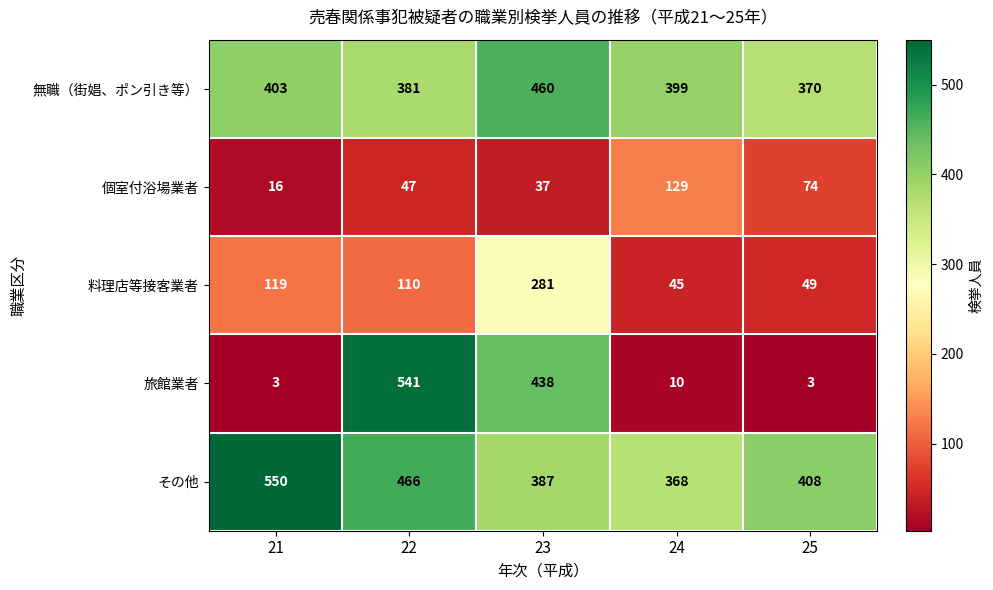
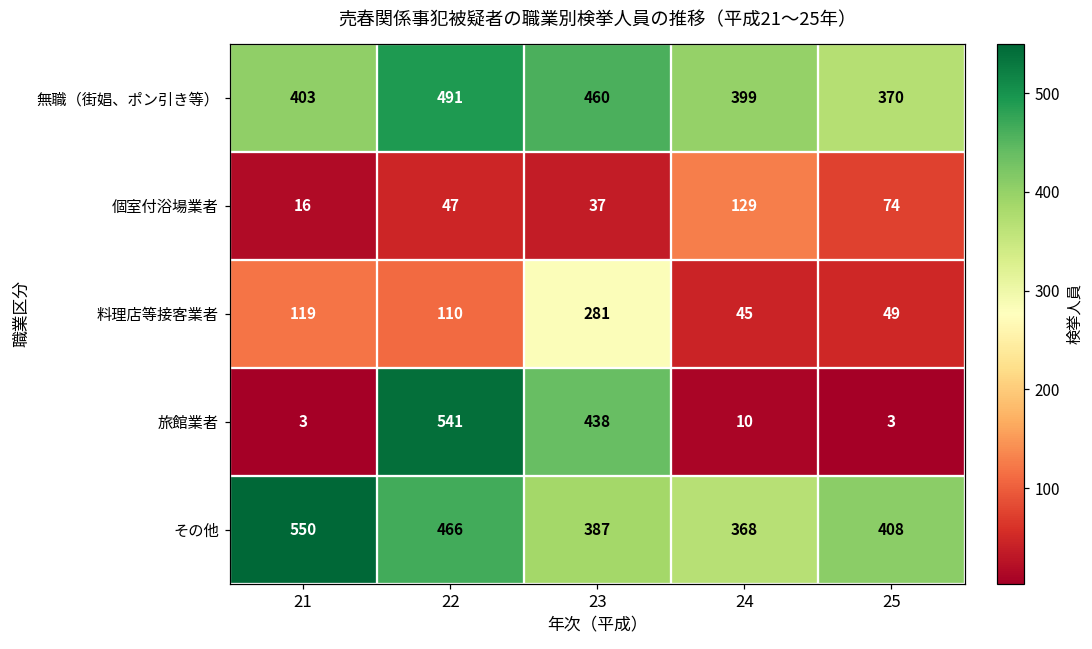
無職（街娼、ポン引き等）, 22: 381 -> 491
